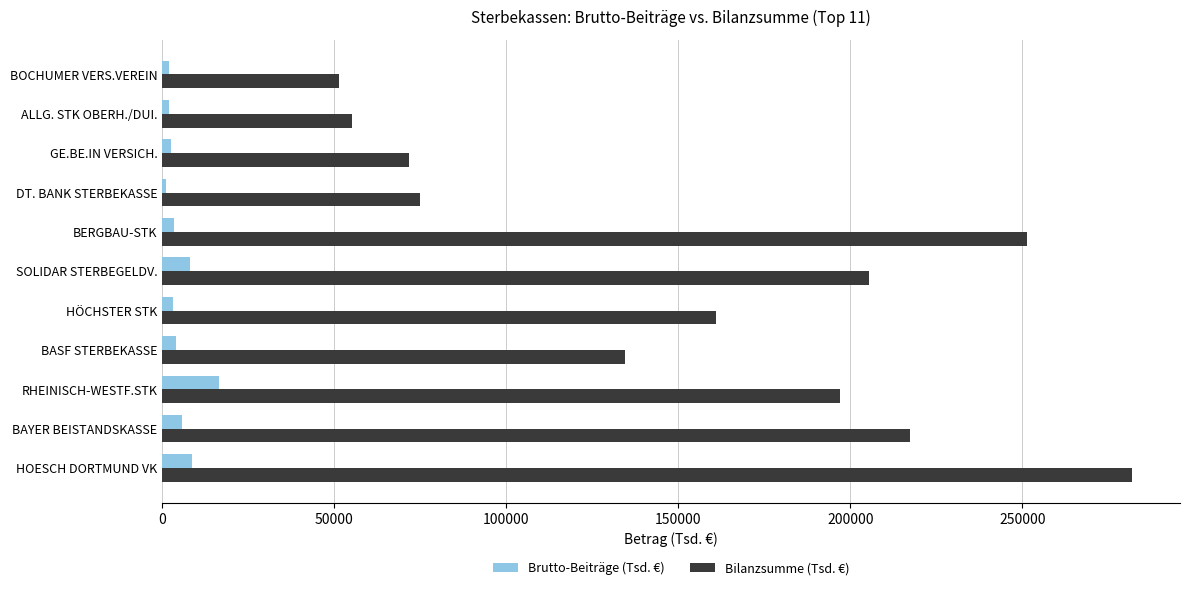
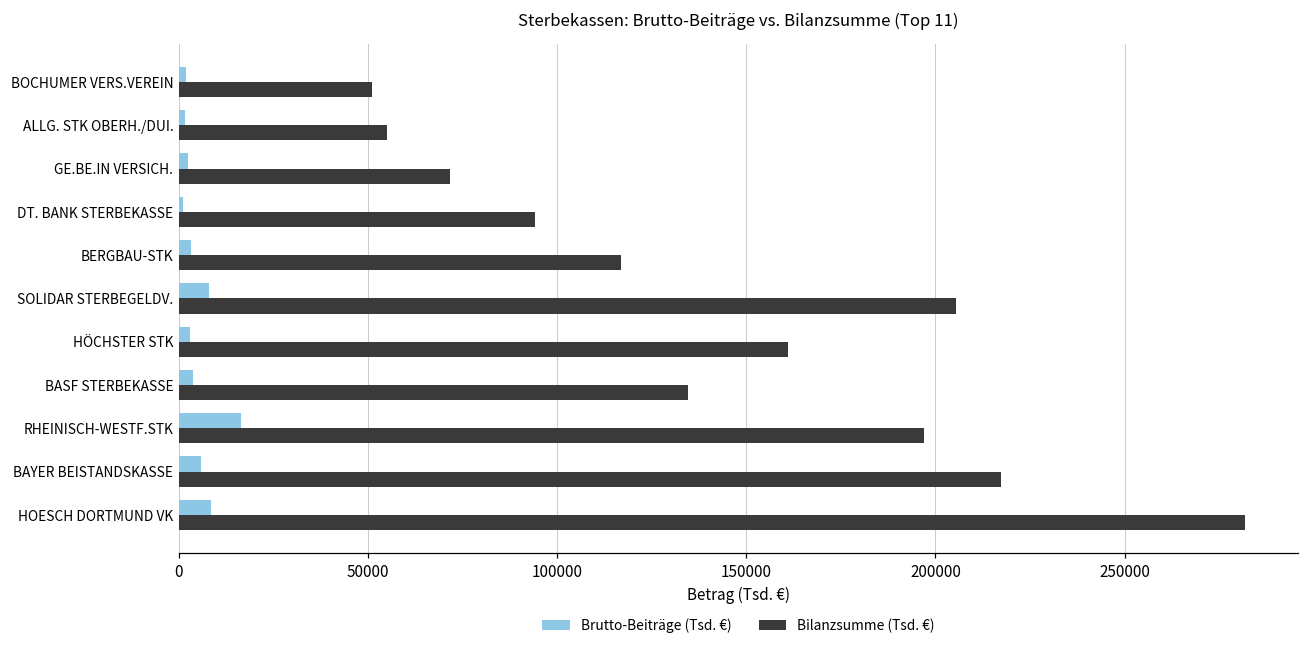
Bilanzsumme (Tsd. €), DT. BANK STERBEKASSE: 75000 -> 94000
Bilanzsumme (Tsd. €), BERGBAU-STK: 251000 -> 117000
